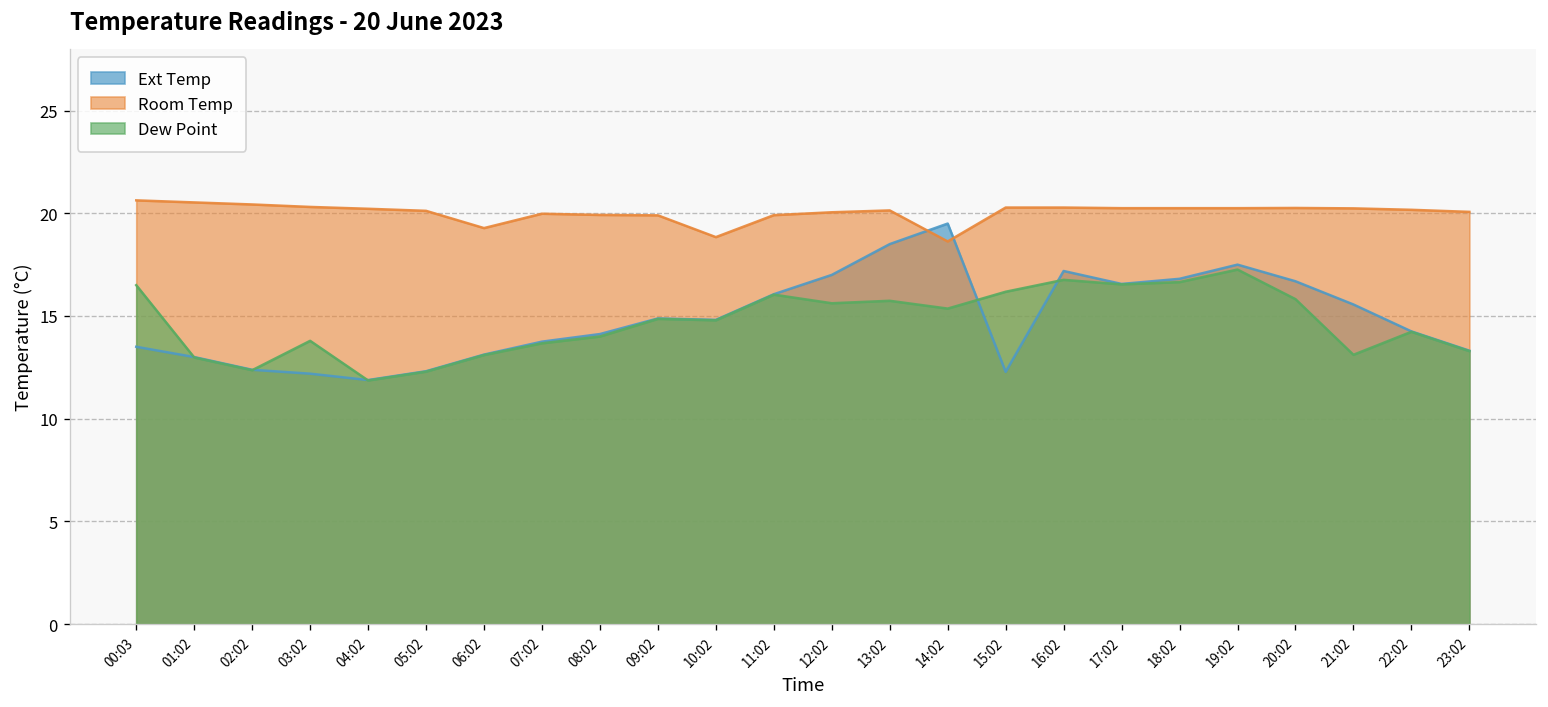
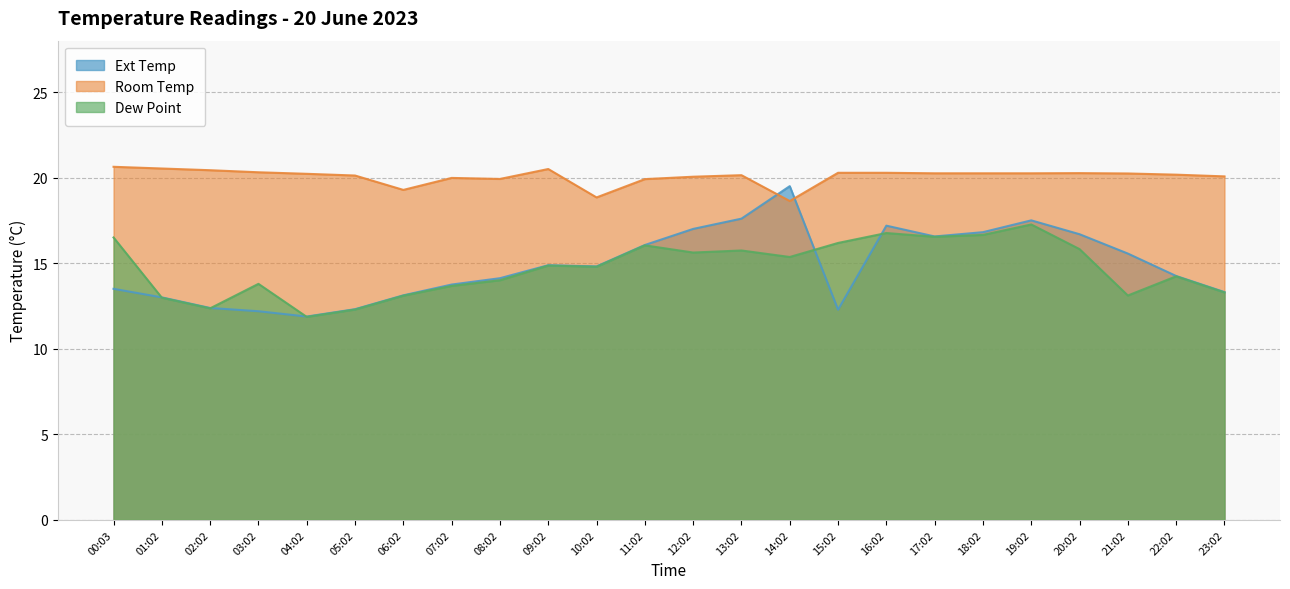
Room Temp, 09:02: 19.9 -> 20.5
Ext Temp, 13:02: 18.5 -> 17.6
